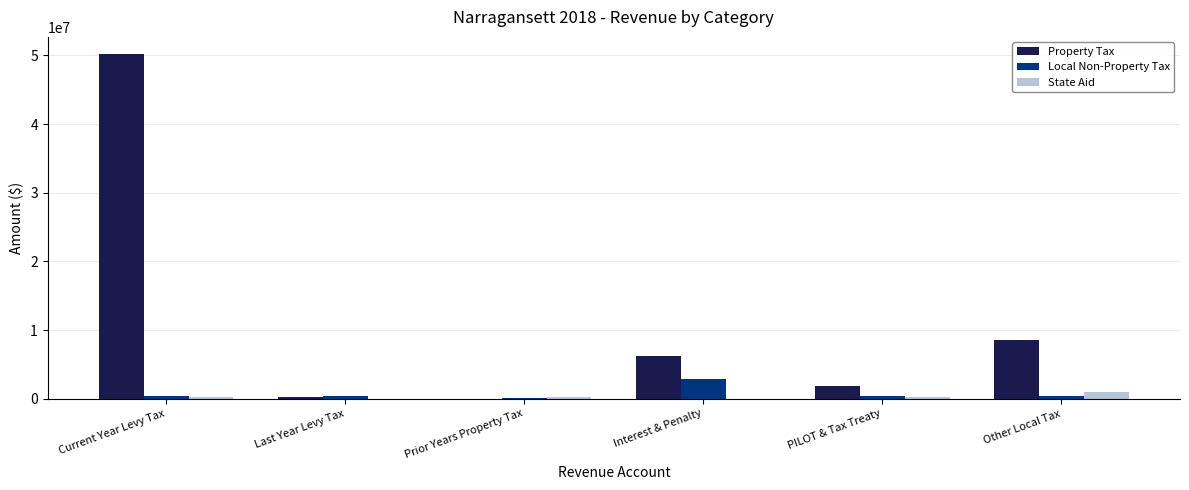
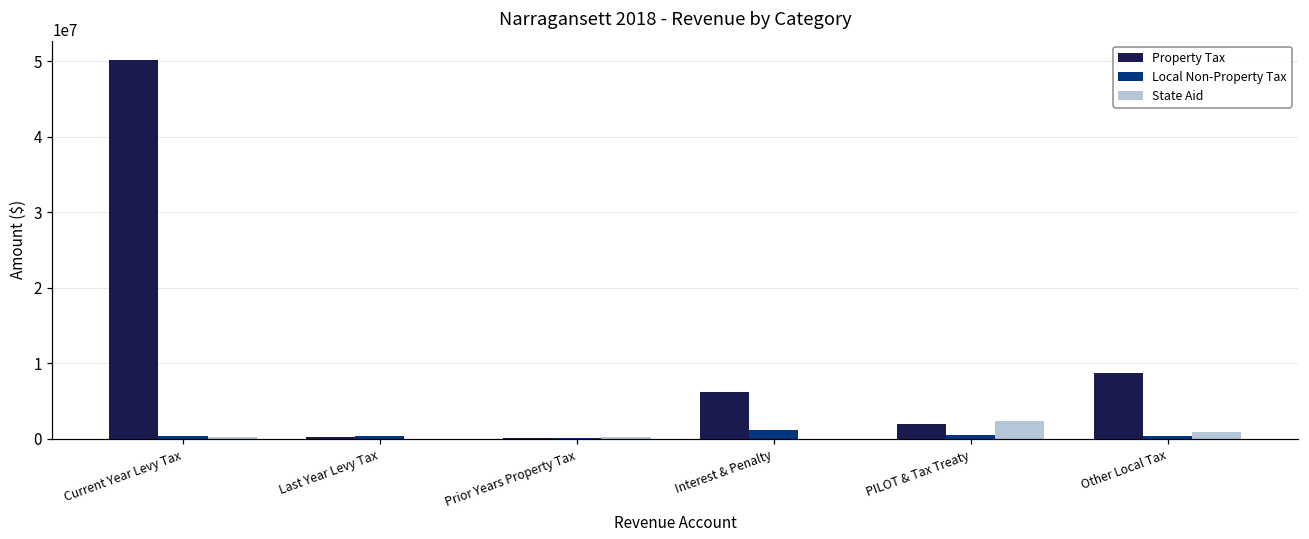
Local Non-Property Tax, Interest & Penalty: 3000000 -> 1000000
State Aid, PILOT & Tax Treaty: 0 -> 2000000
